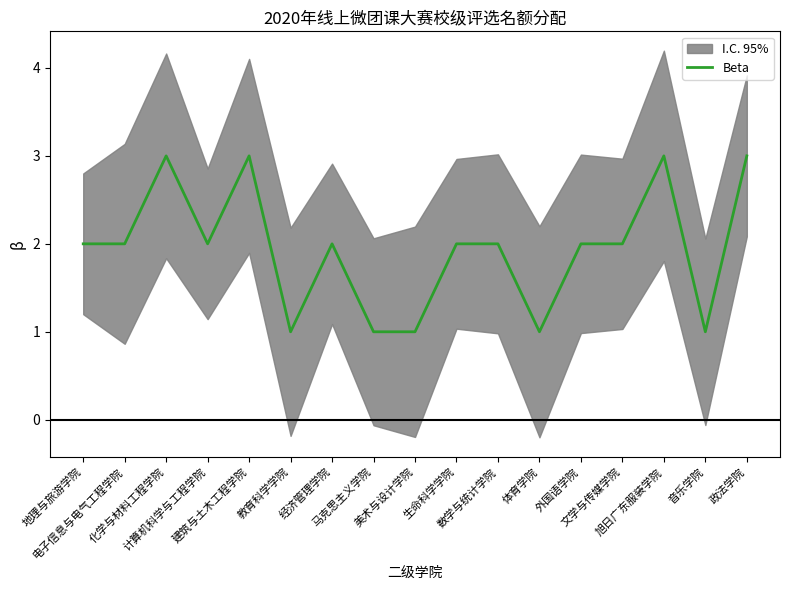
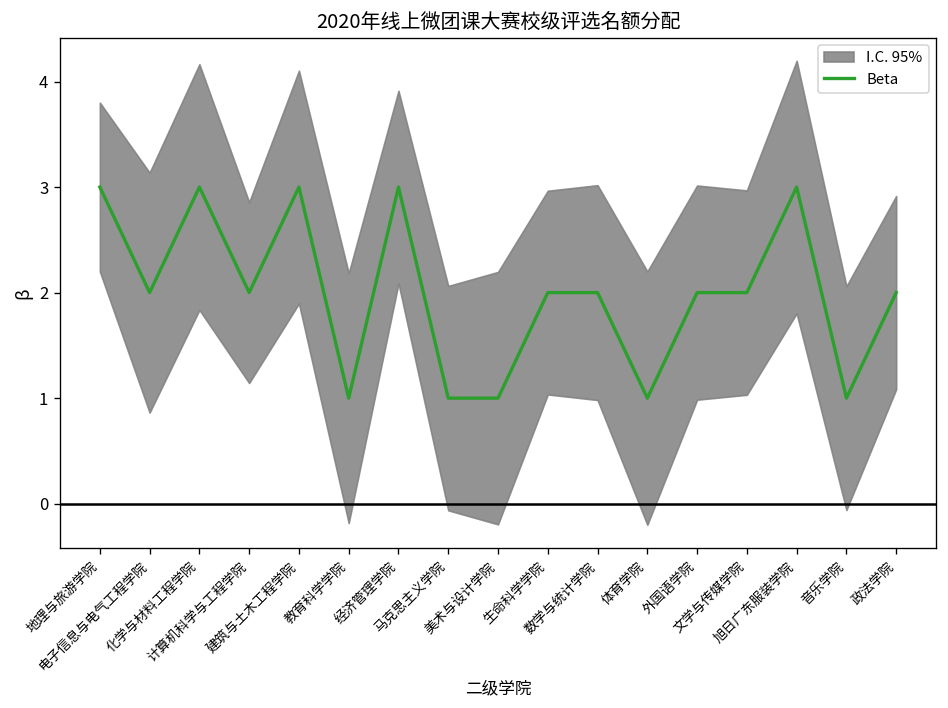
Beta, 地理与旅游学院: 2 -> 3
Beta, 经济管理学院: 2 -> 3
Beta, 政法学院: 3 -> 2
